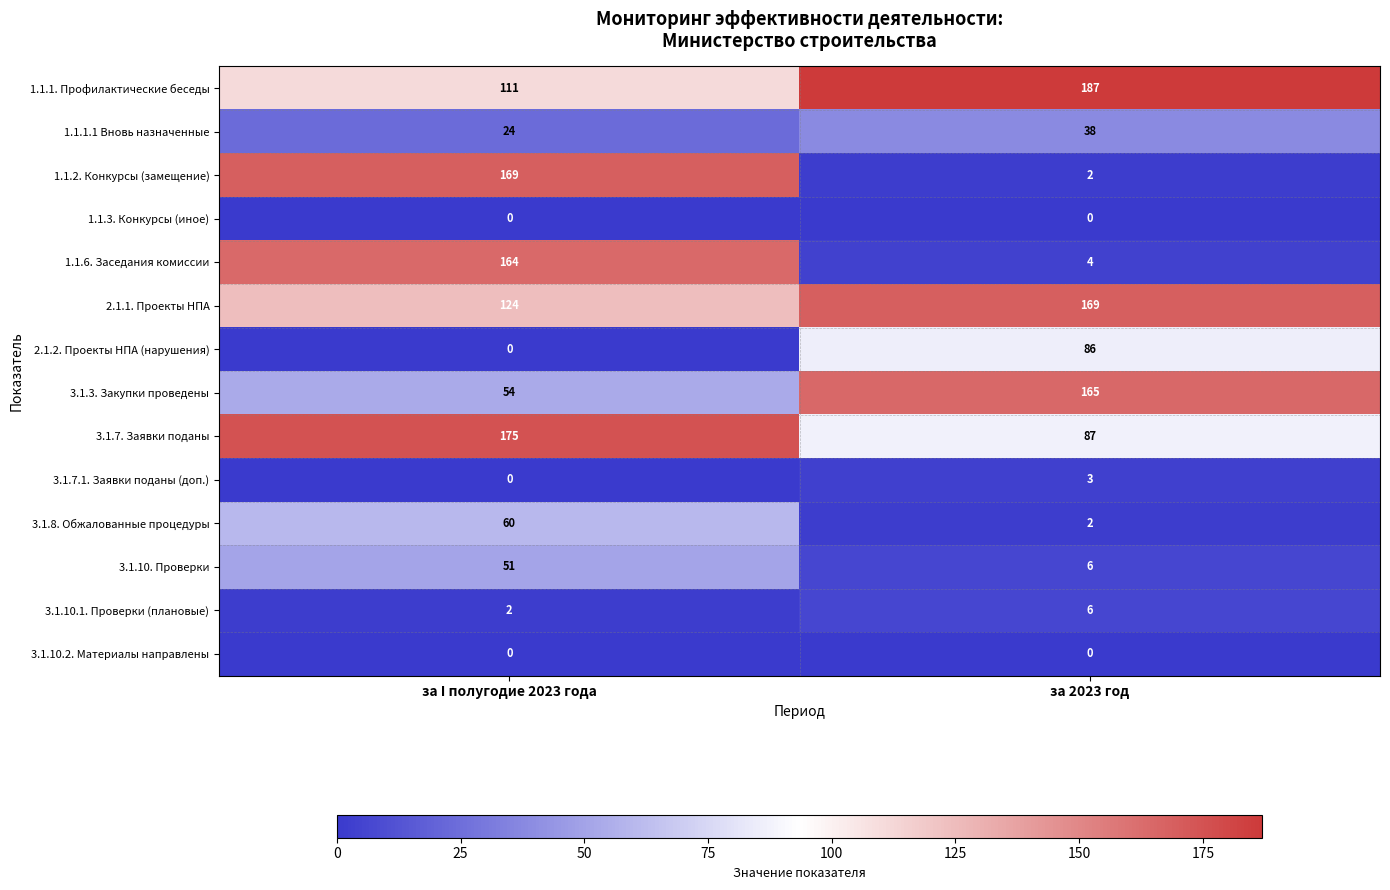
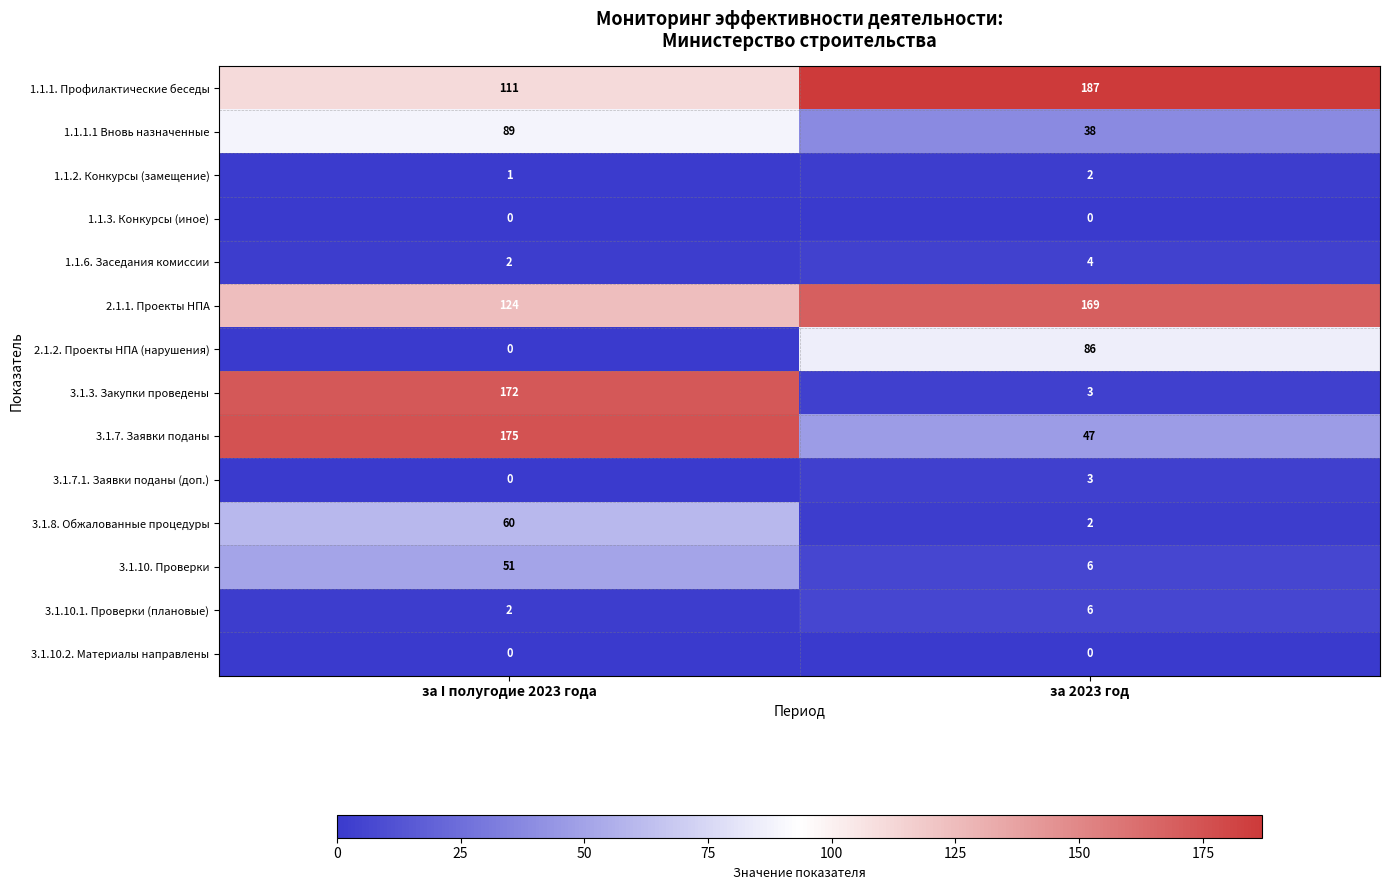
1.1.1.1 Вновь назначенные, за I полугодие 2023 года: 24 -> 89
1.1.2. Конкурсы (замещение), за I полугодие 2023 года: 169 -> 1
1.1.6. Заседания комиссии, за I полугодие 2023 года: 164 -> 2
3.1.3. Закупки проведены, за I полугодие 2023 года: 54 -> 172
3.1.3. Закупки проведены, за 2023 год: 165 -> 3
3.1.7. Заявки поданы, за 2023 год: 87 -> 47
